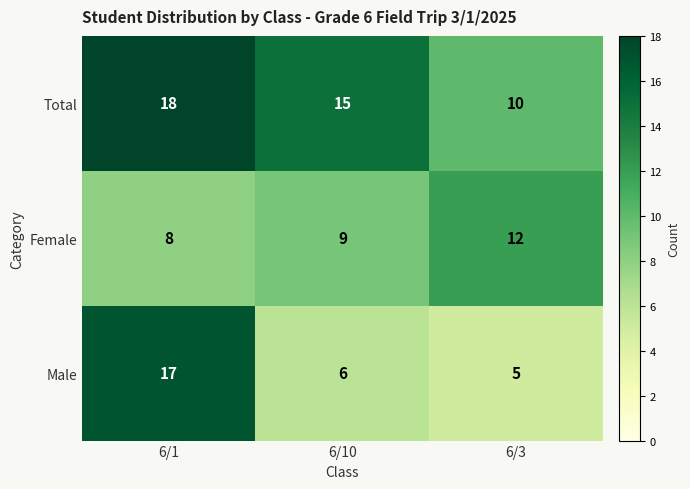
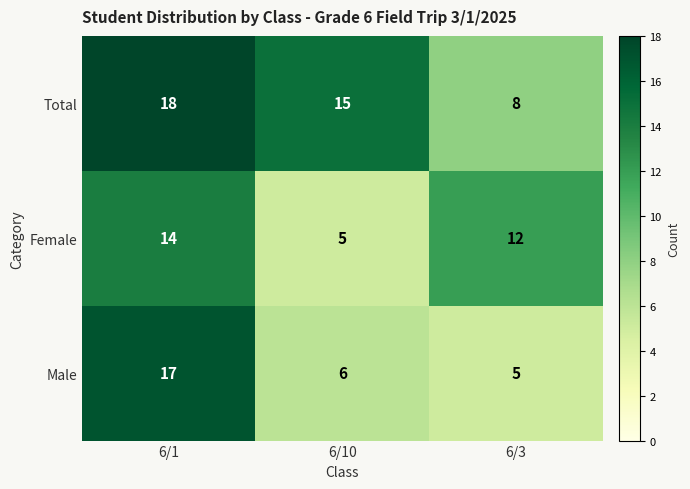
Total, 6/3: 10 -> 8
Female, 6/1: 8 -> 14
Female, 6/10: 9 -> 5
